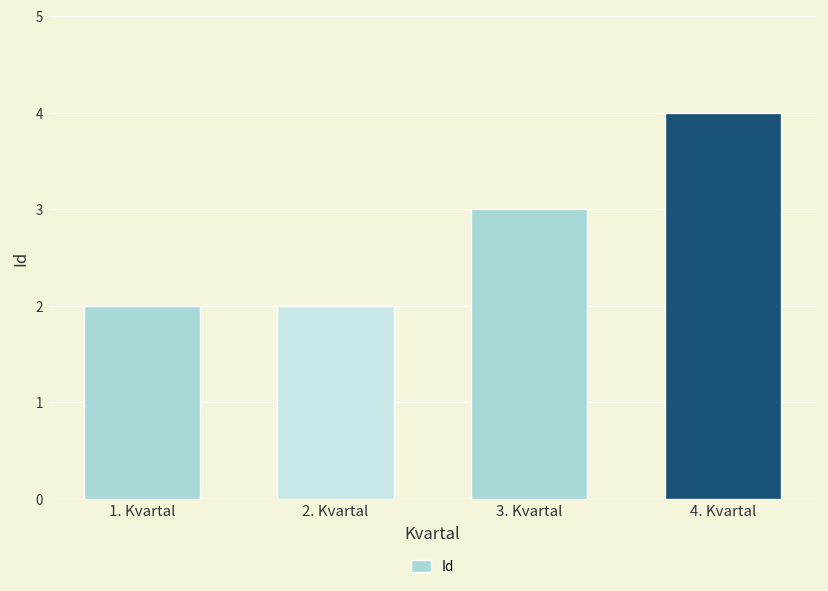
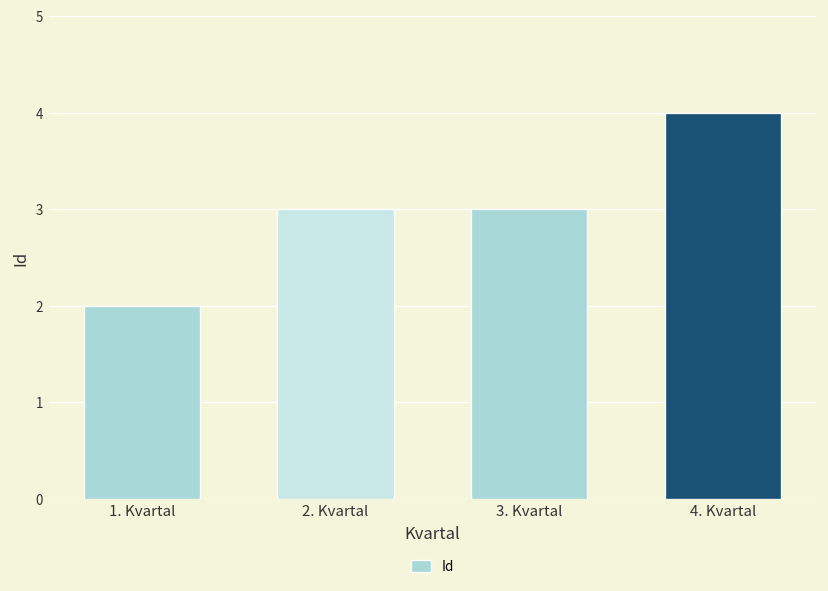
2. Kvartal: 2 -> 3
